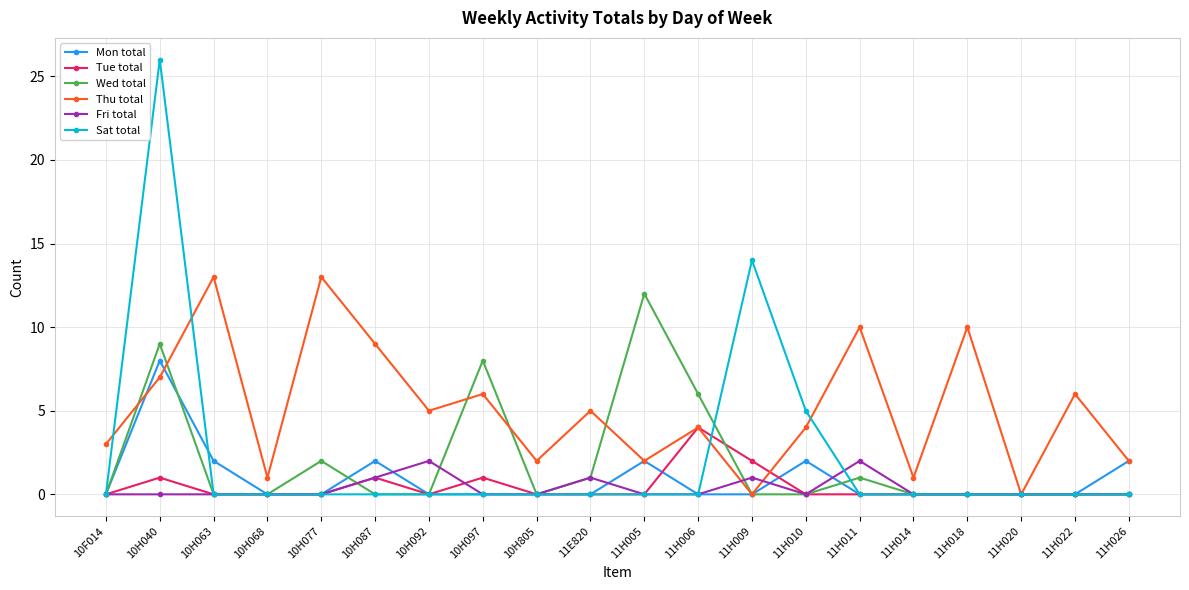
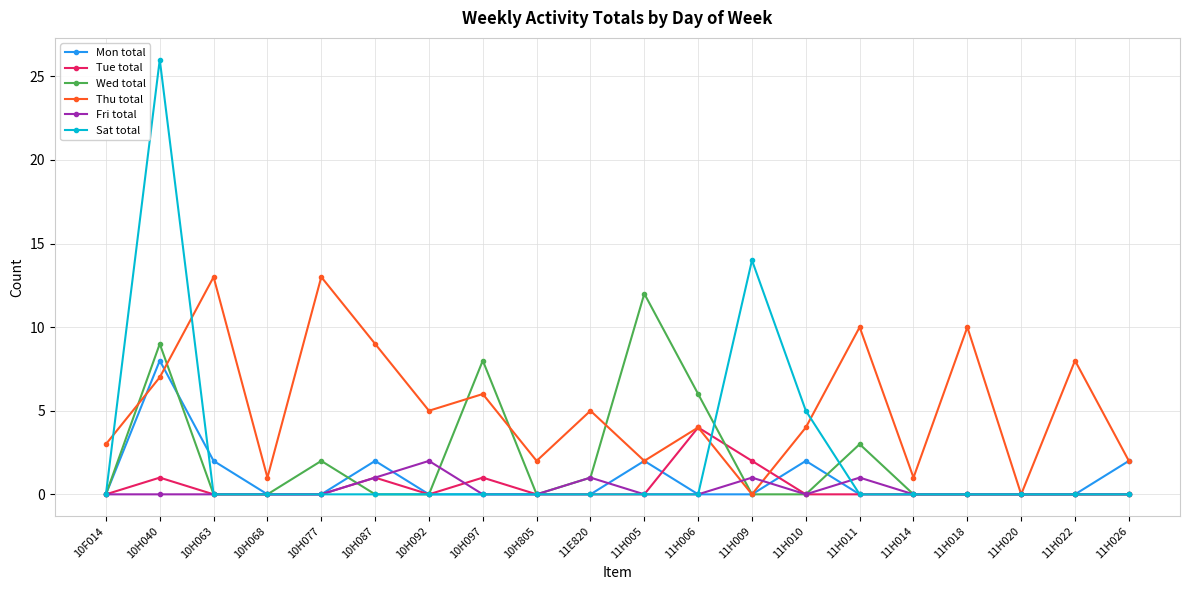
Wed total, 11H011: 1 -> 3
Fri total, 11H011: 2 -> 1
Thu total, 11H022: 6 -> 8
